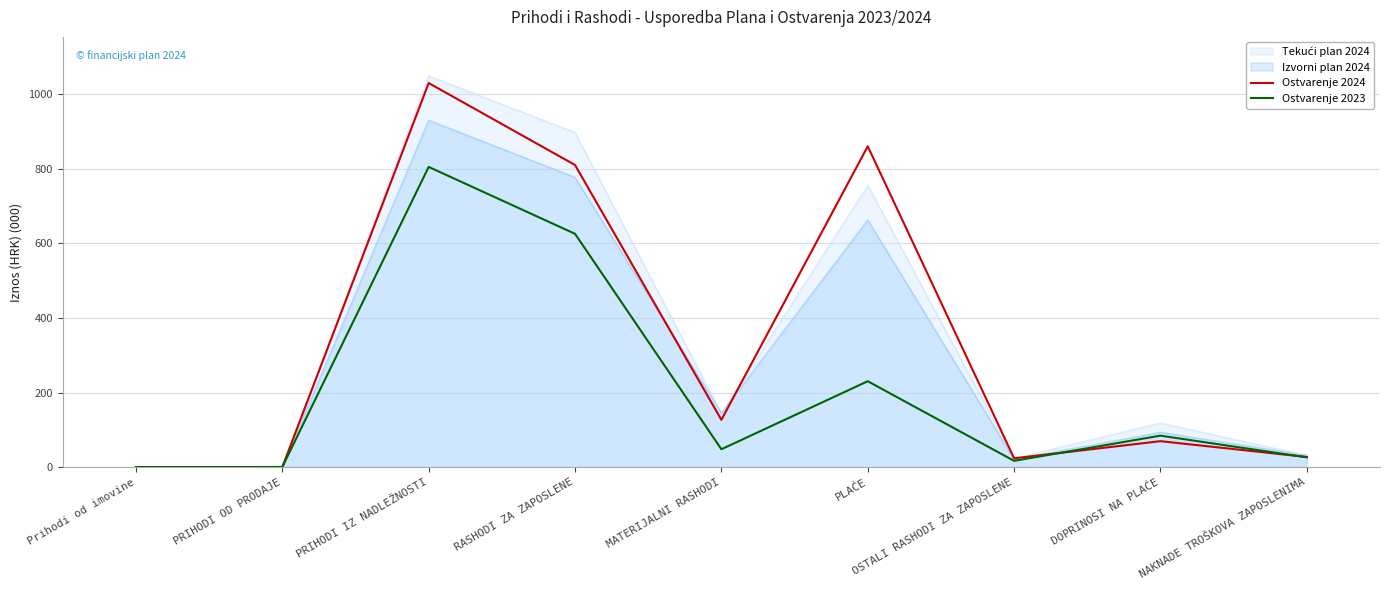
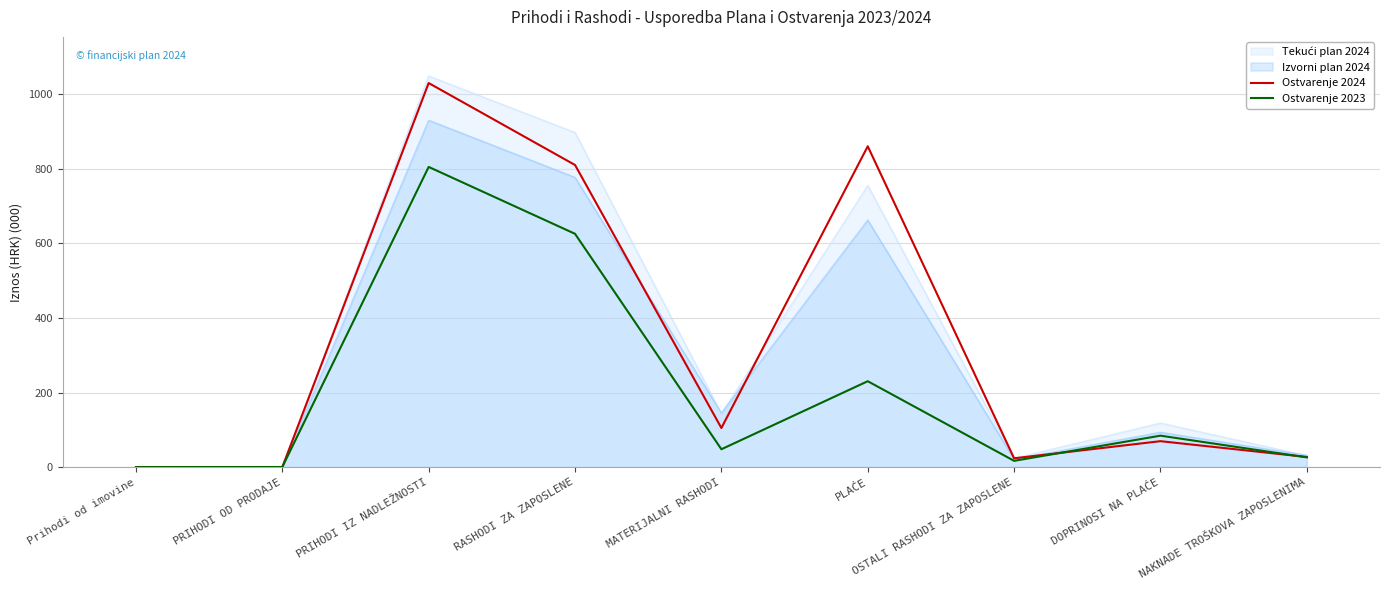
Ostvarenje 2024, MATERIJALNI RASHODI: 130 -> 100
